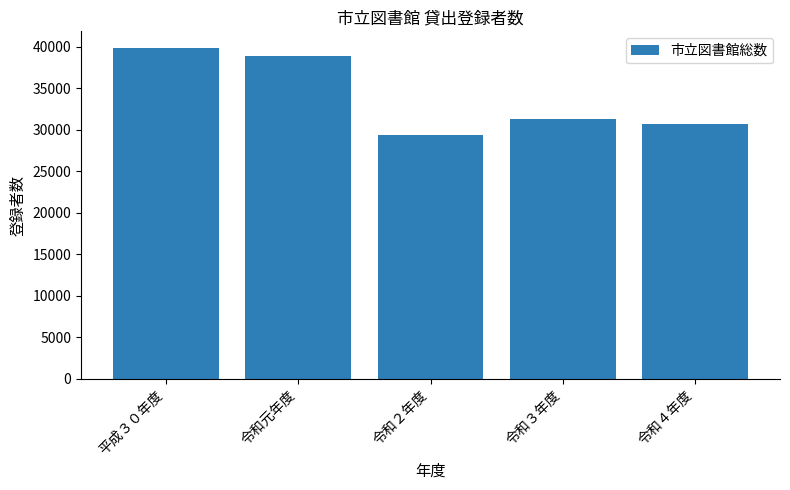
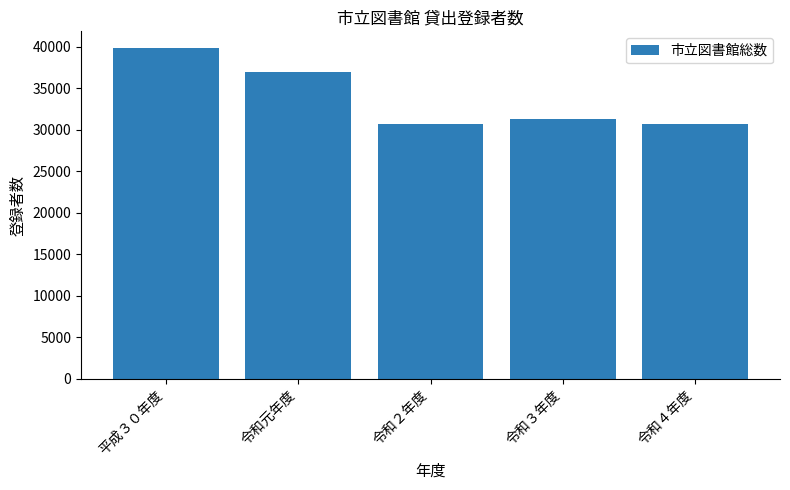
令和元年度: 39000 -> 37000
令和２年度: 29000 -> 31000
